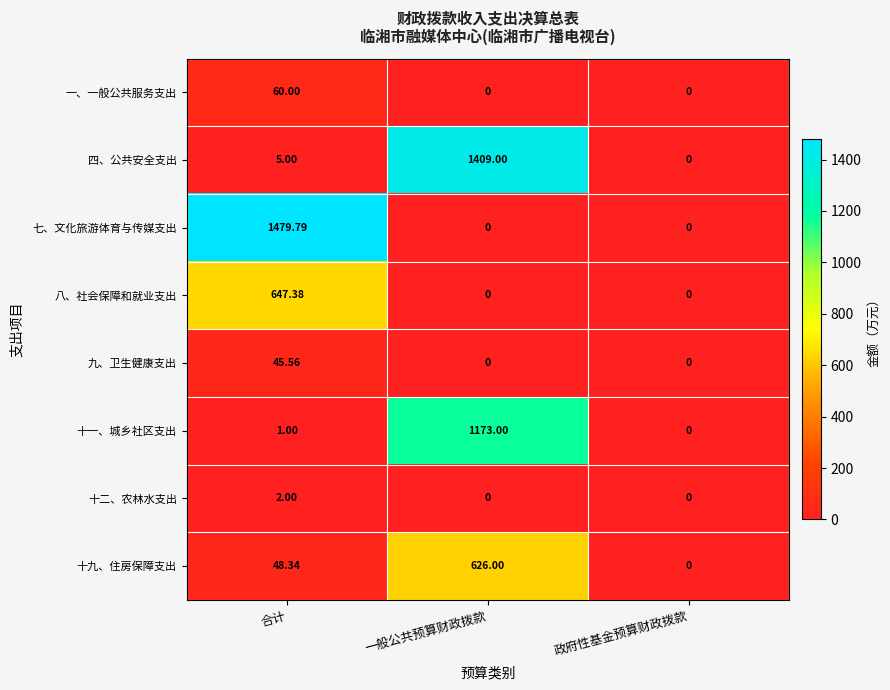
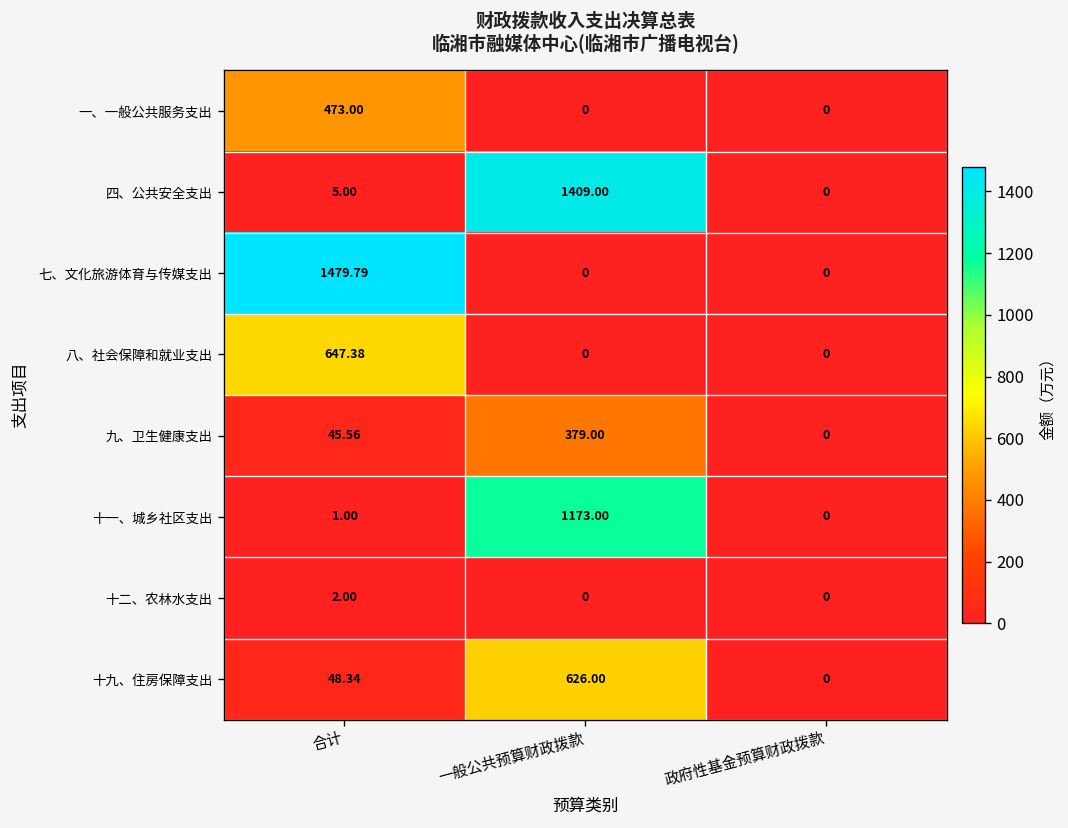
一、一般公共服务支出, 合计: 60.00 -> 473.00
九、卫生健康支出, 一般公共预算财政拨款: 0 -> 379.00
